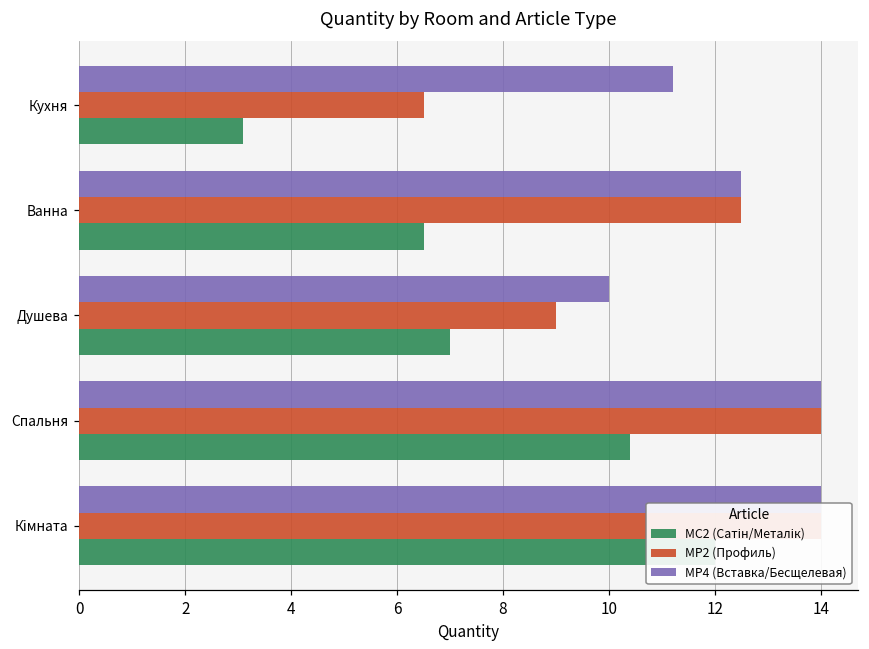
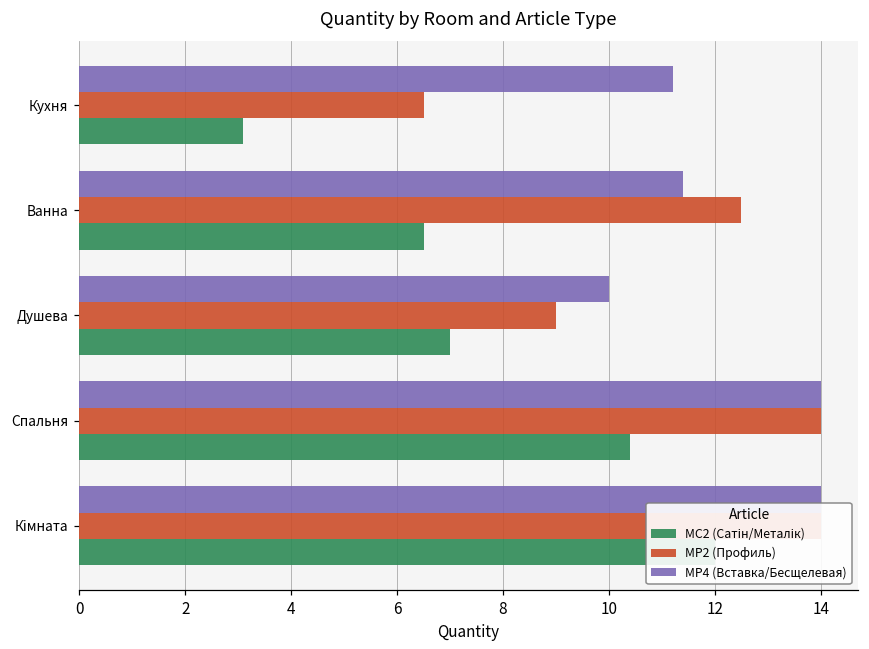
MP4 (Вставка/Бесщелевая), Ванна: 12.5 -> 11.4
